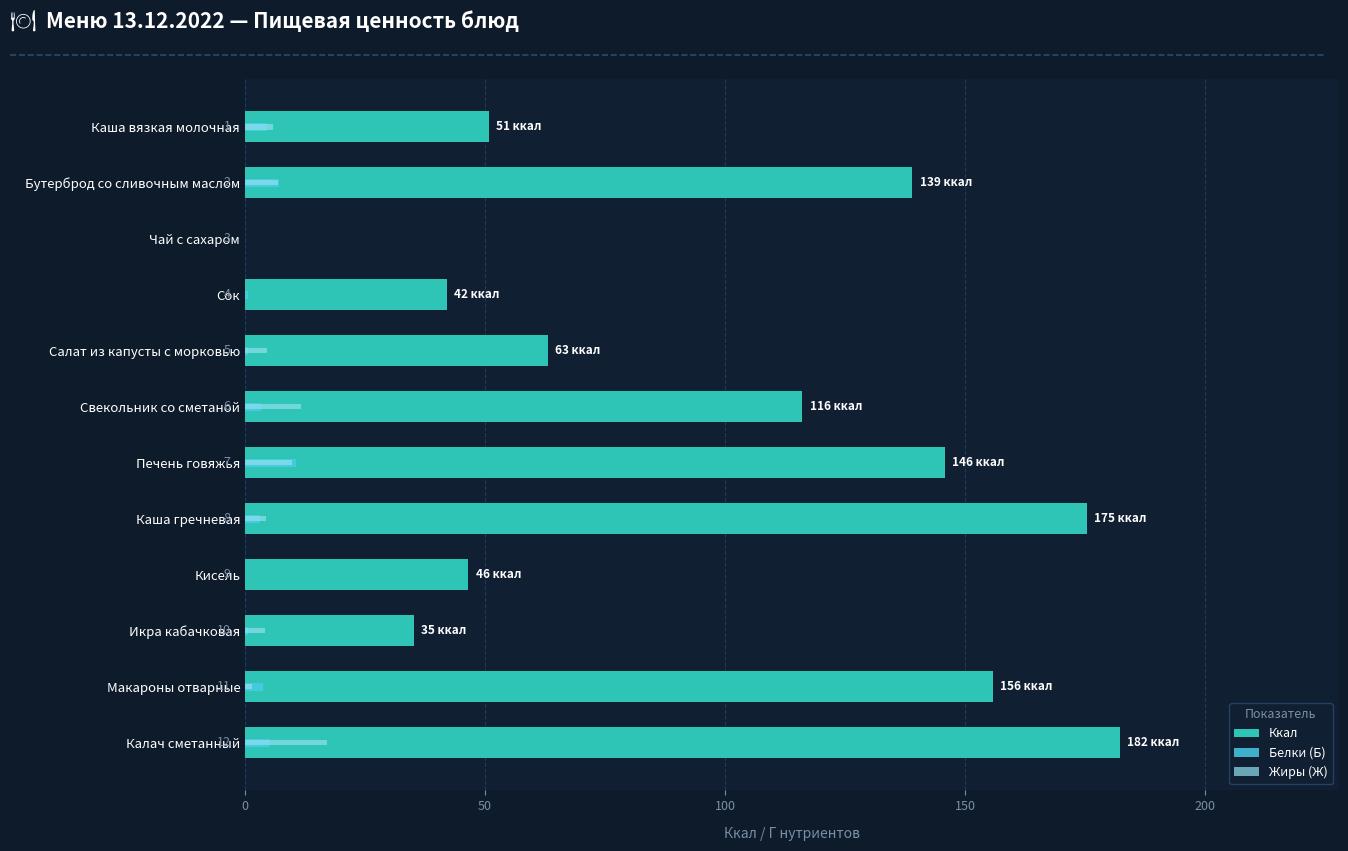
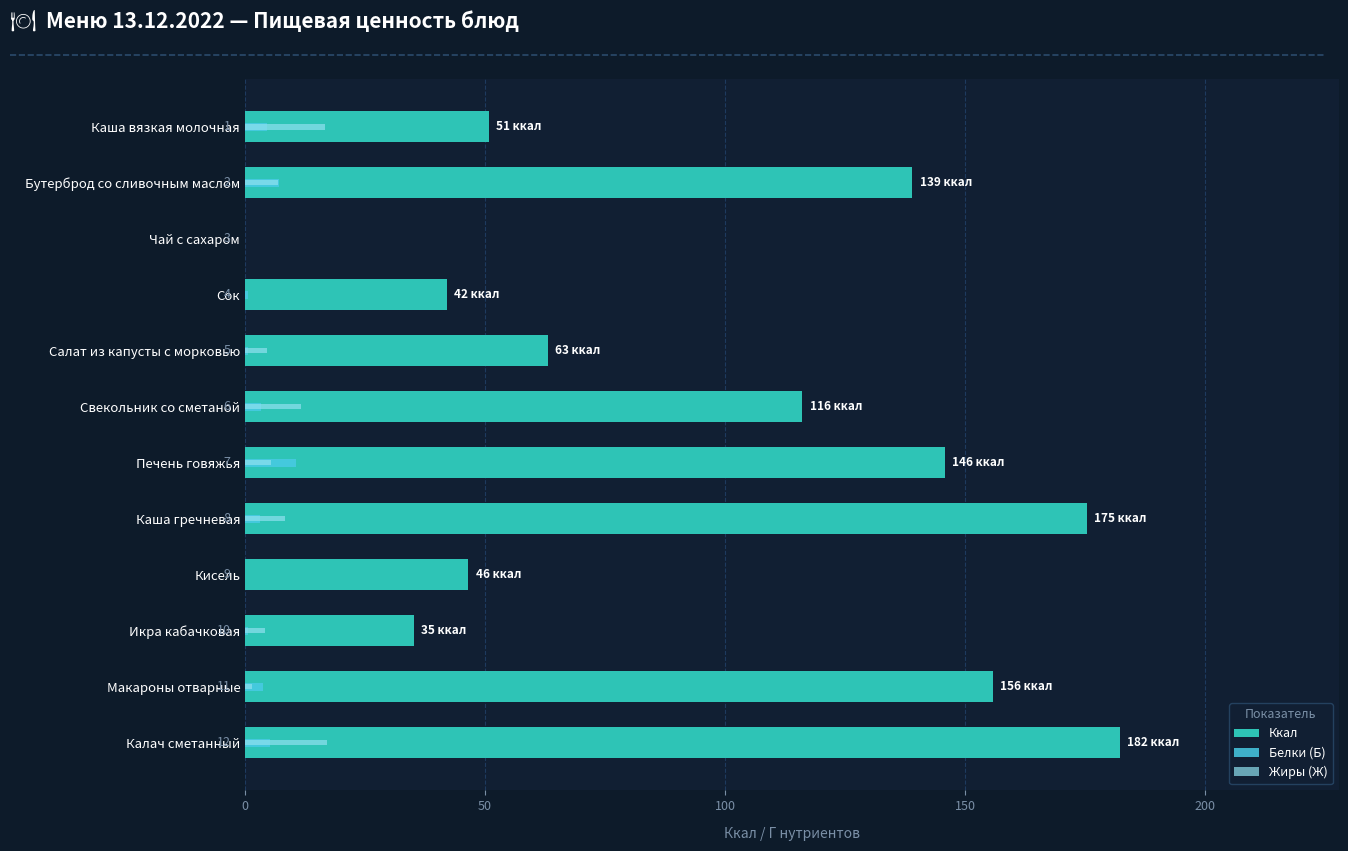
Жиры (Ж), Каша вязкая молочная: 6 -> 17
Жиры (Ж), Печень говяжья: 10 -> 5
Жиры (Ж), Каша гречневая: 4 -> 8
